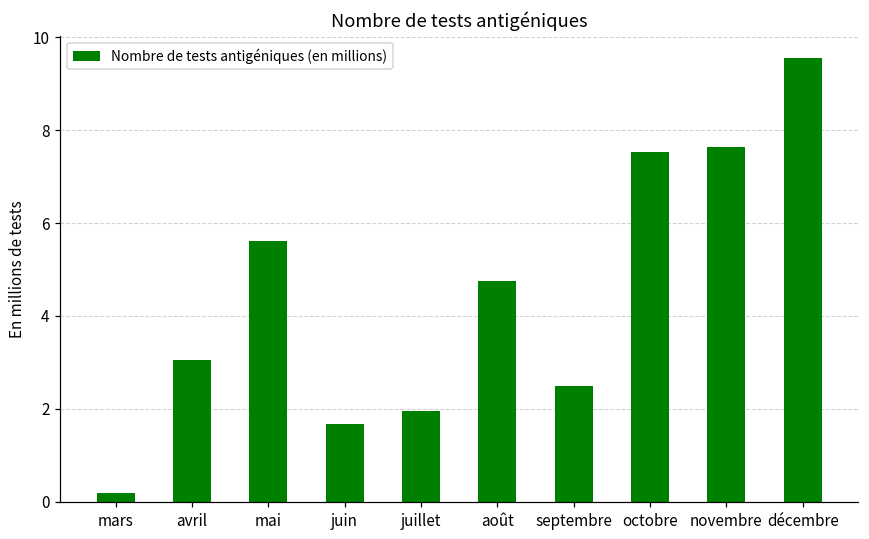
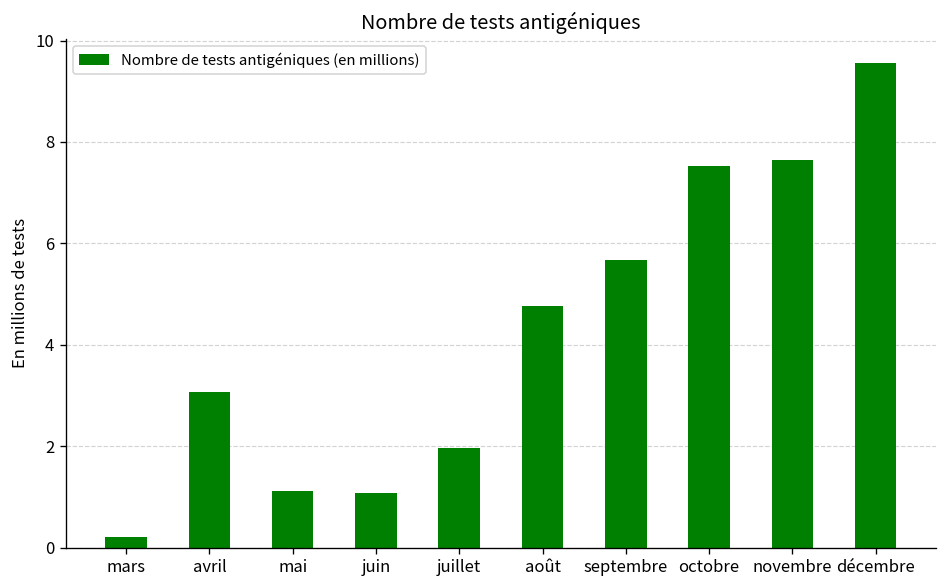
mai: 5.6 -> 1.1
juin: 1.7 -> 1.1
septembre: 2.5 -> 5.7
